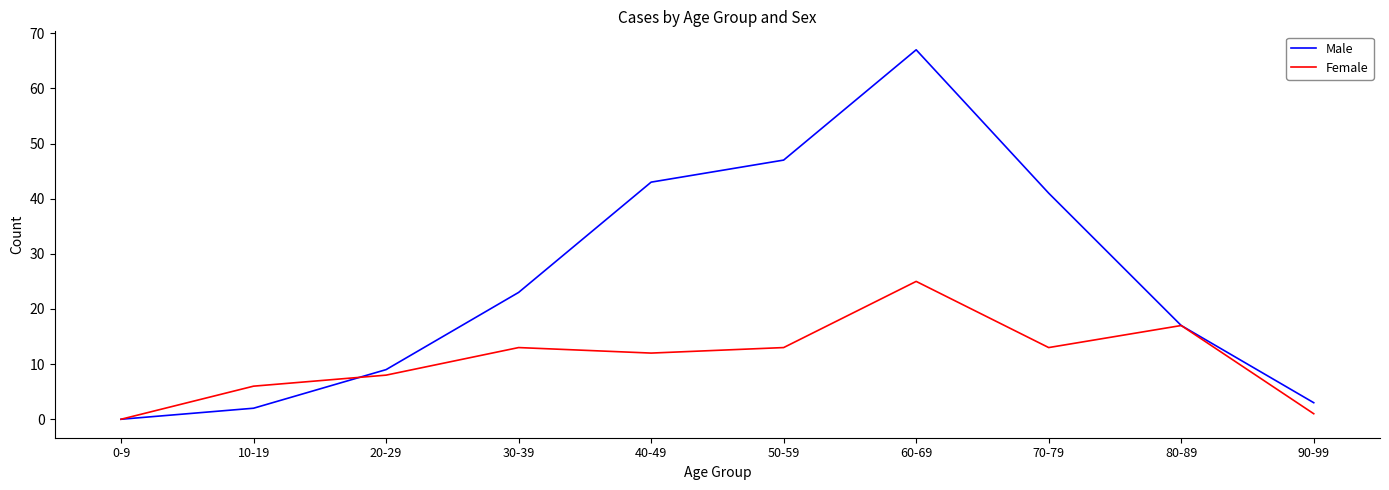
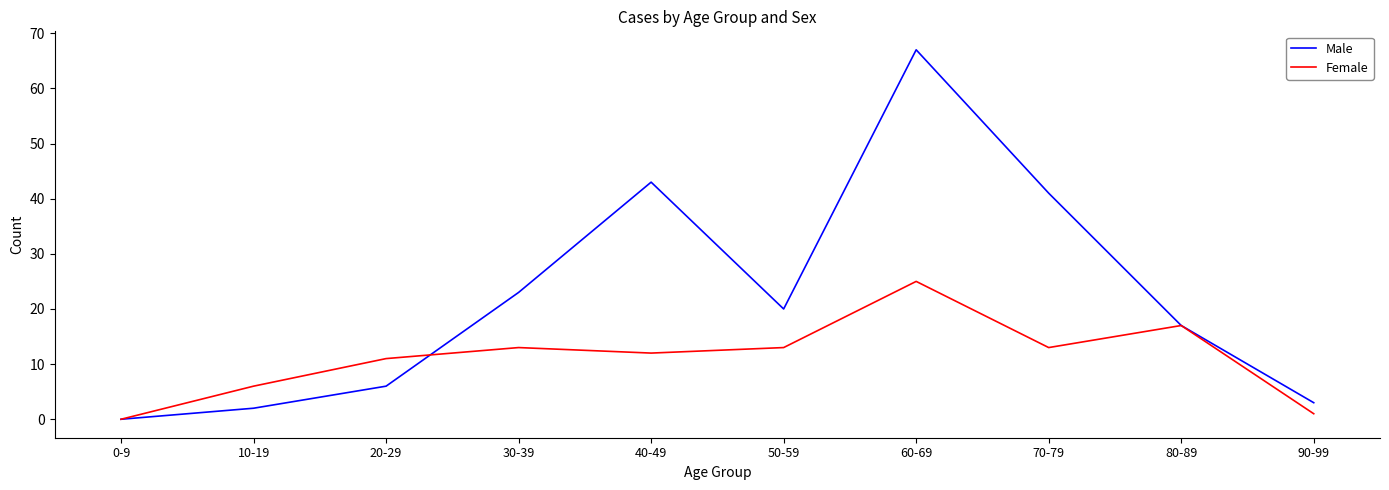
Male, 20-29: 9 -> 6
Female, 20-29: 8 -> 11
Male, 50-59: 47 -> 20
